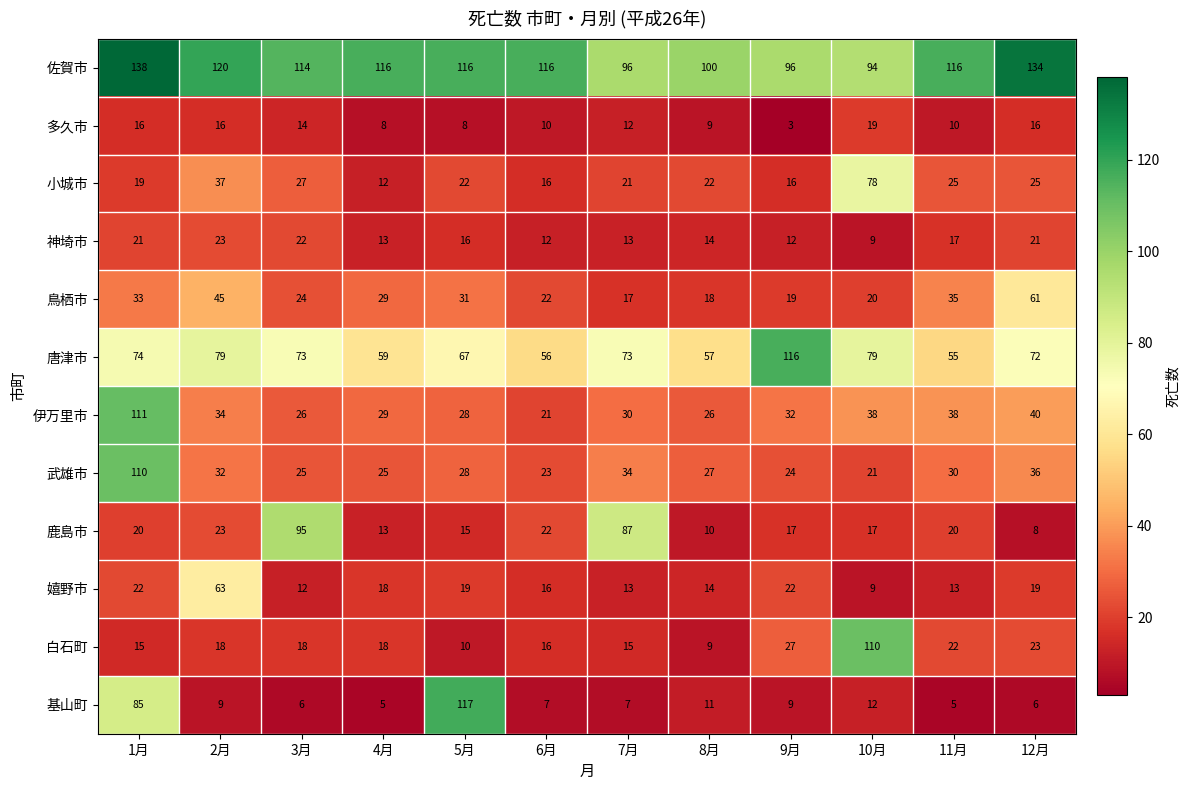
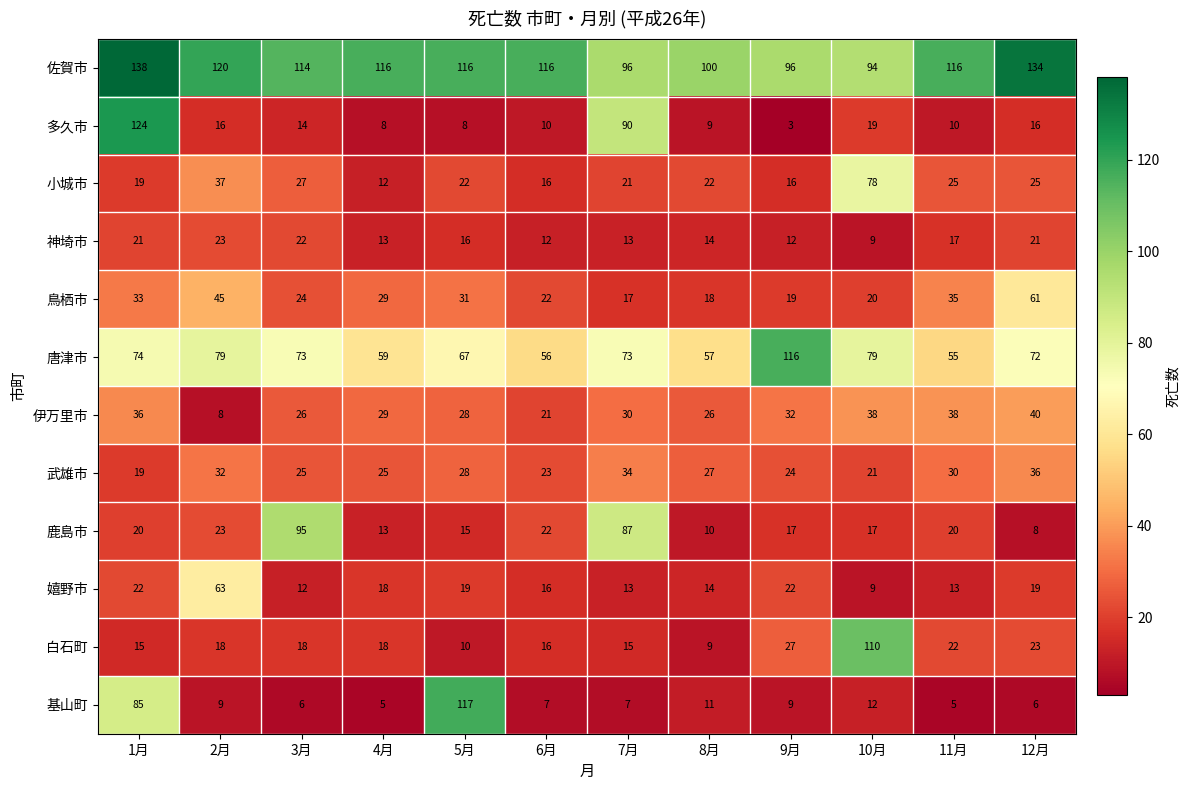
多久市, 1月: 16 -> 124
多久市, 7月: 12 -> 90
伊万里市, 1月: 111 -> 36
伊万里市, 2月: 34 -> 8
武雄市, 1月: 110 -> 19
